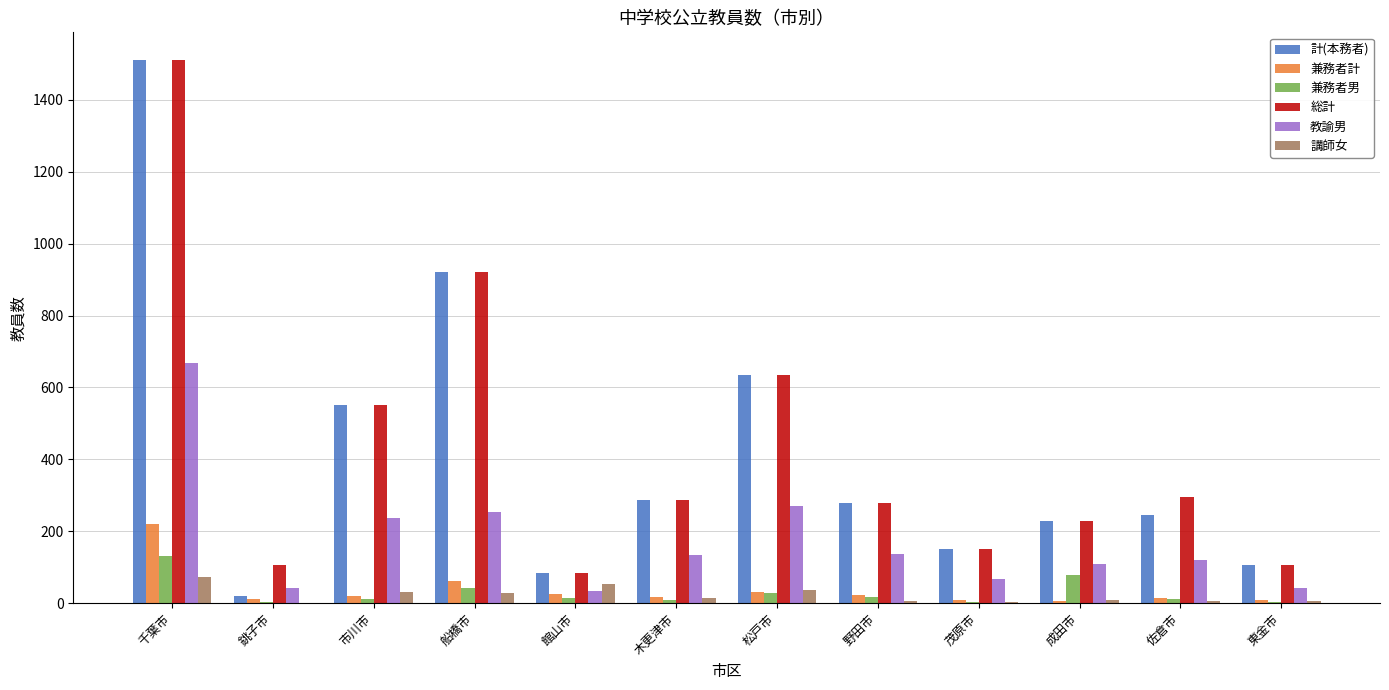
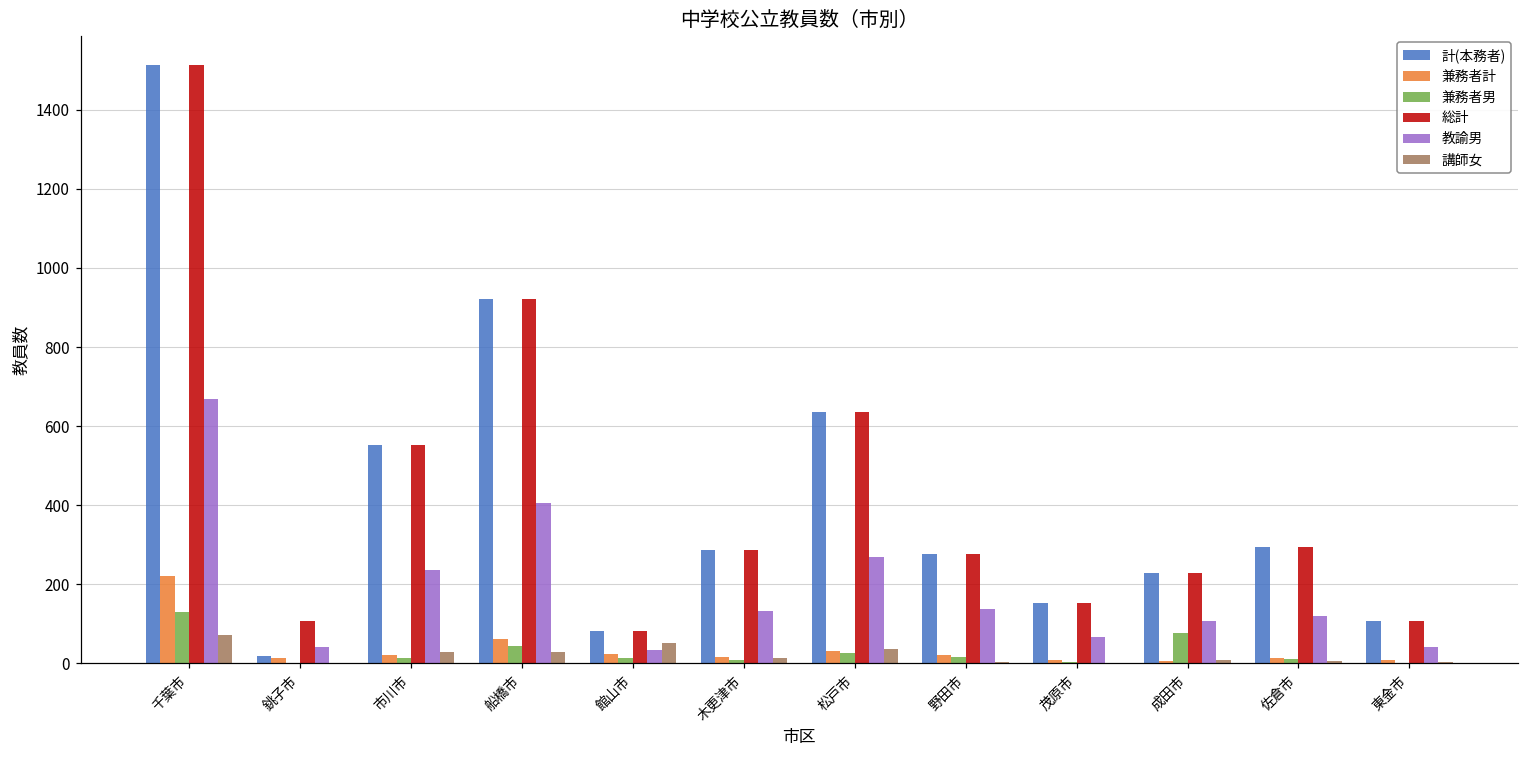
教諭男, 船橋市: 250 -> 410
計(本務者), 佐倉市: 240 -> 290
